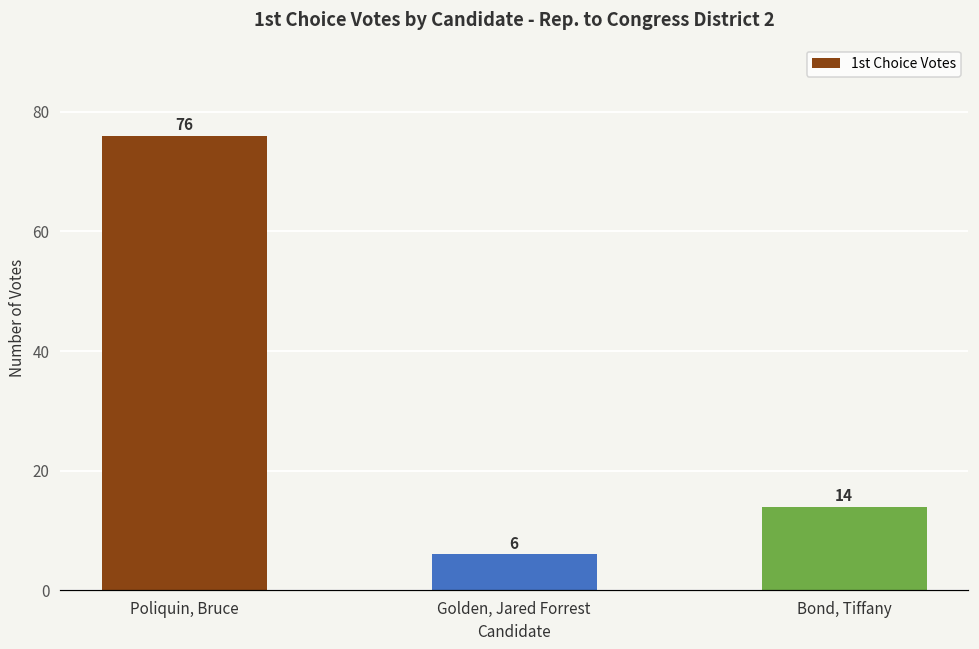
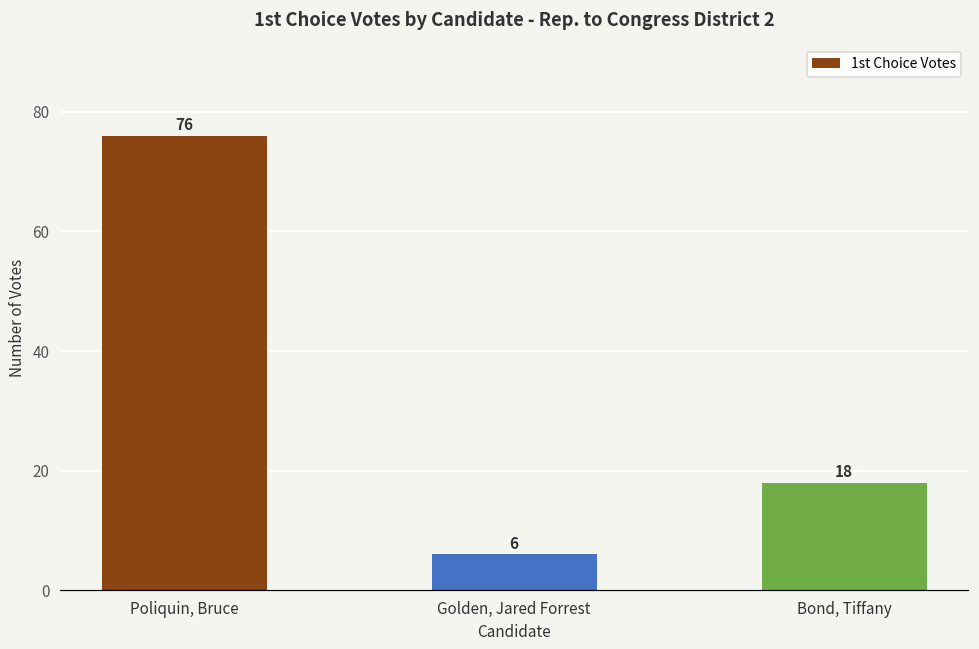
Bond, Tiffany: 14 -> 18
